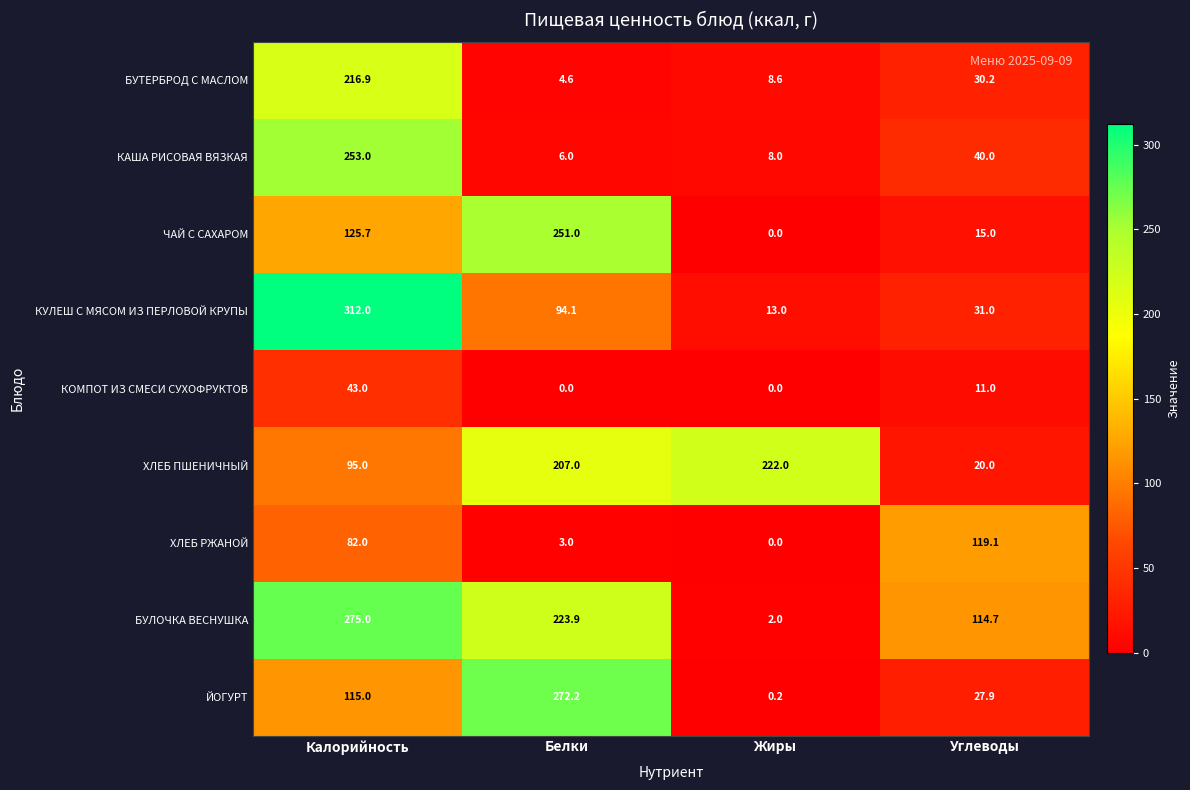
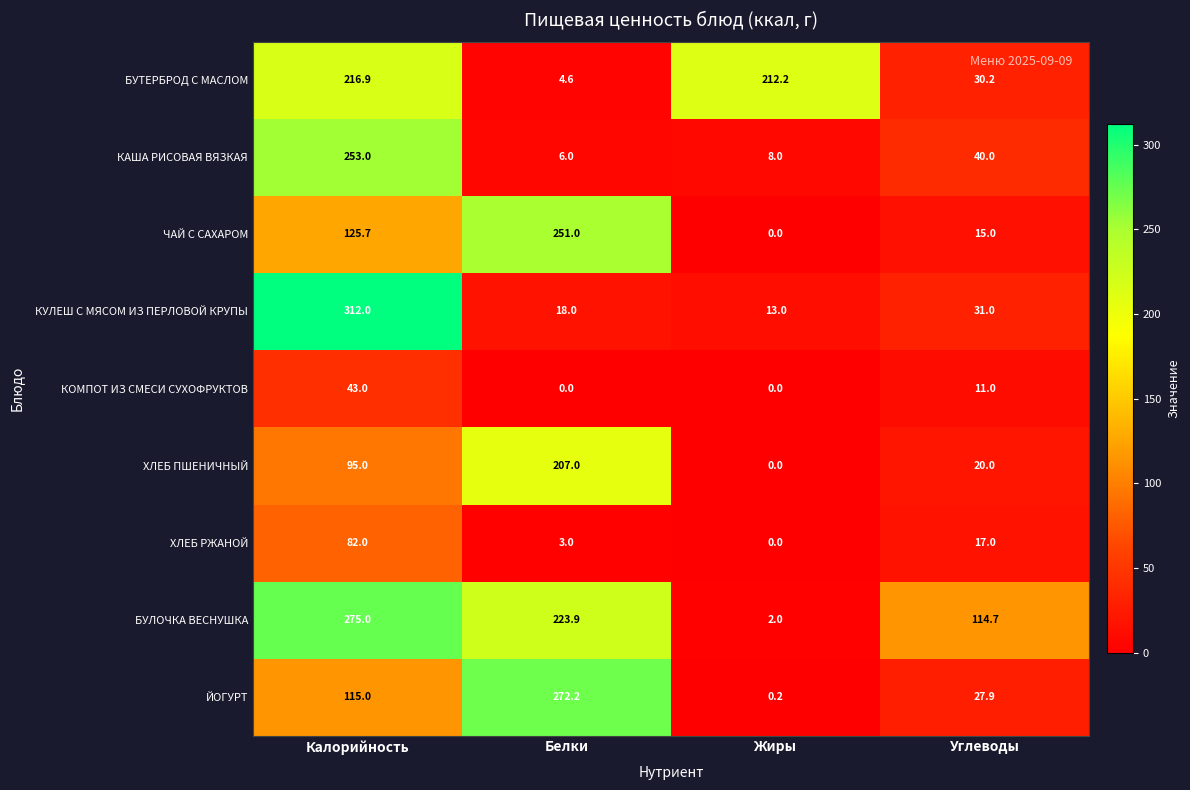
БУТЕРБРОД С МАСЛОМ, Жиры: 8.6 -> 212.2
КУЛЕШ С МЯСОМ ИЗ ПЕРЛОВОЙ КРУПЫ, Белки: 94.1 -> 18.0
ХЛЕБ ПШЕНИЧНЫЙ, Жиры: 222.0 -> 0.0
ХЛЕБ РЖАНОЙ, Углеводы: 119.1 -> 17.0
